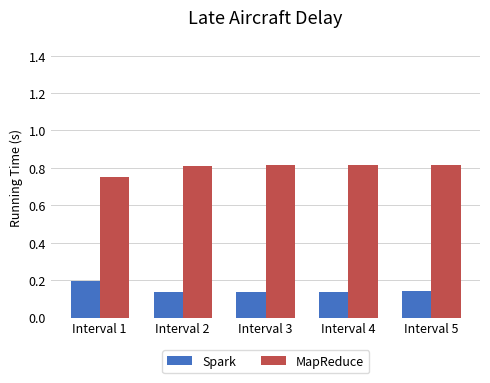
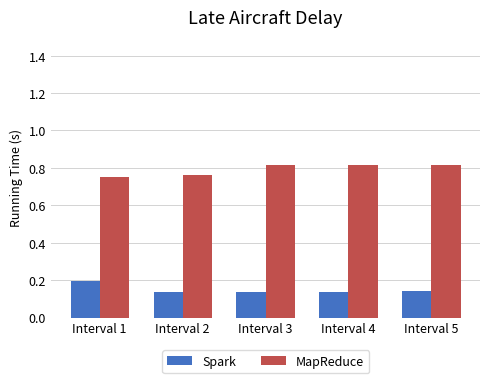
MapReduce, Interval 2: 0.81 -> 0.76
